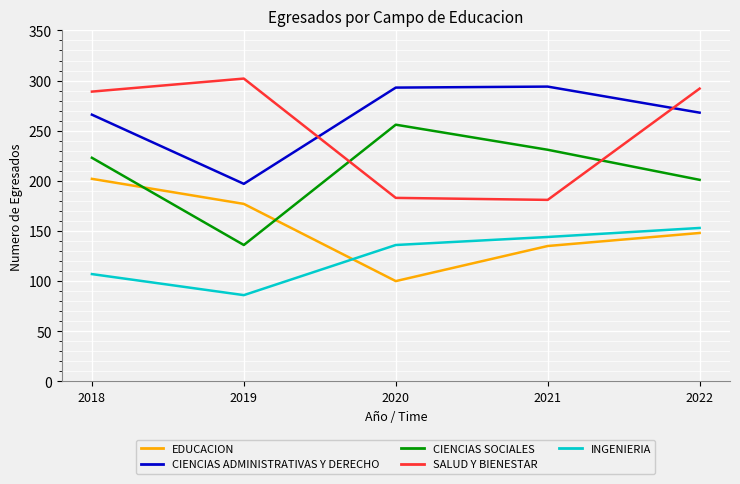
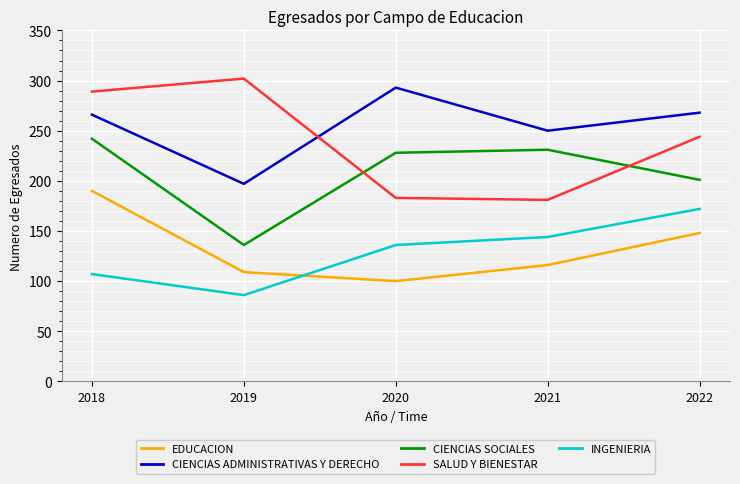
EDUCACION, 2018: 202 -> 190
CIENCIAS SOCIALES, 2018: 223 -> 242
EDUCACION, 2019: 177 -> 109
CIENCIAS SOCIALES, 2020: 256 -> 228
EDUCACION, 2021: 135 -> 116
CIENCIAS ADMINISTRATIVAS Y DERECHO, 2021: 294 -> 250
SALUD Y BIENESTAR, 2022: 292 -> 244
INGENIERIA, 2022: 153 -> 172
